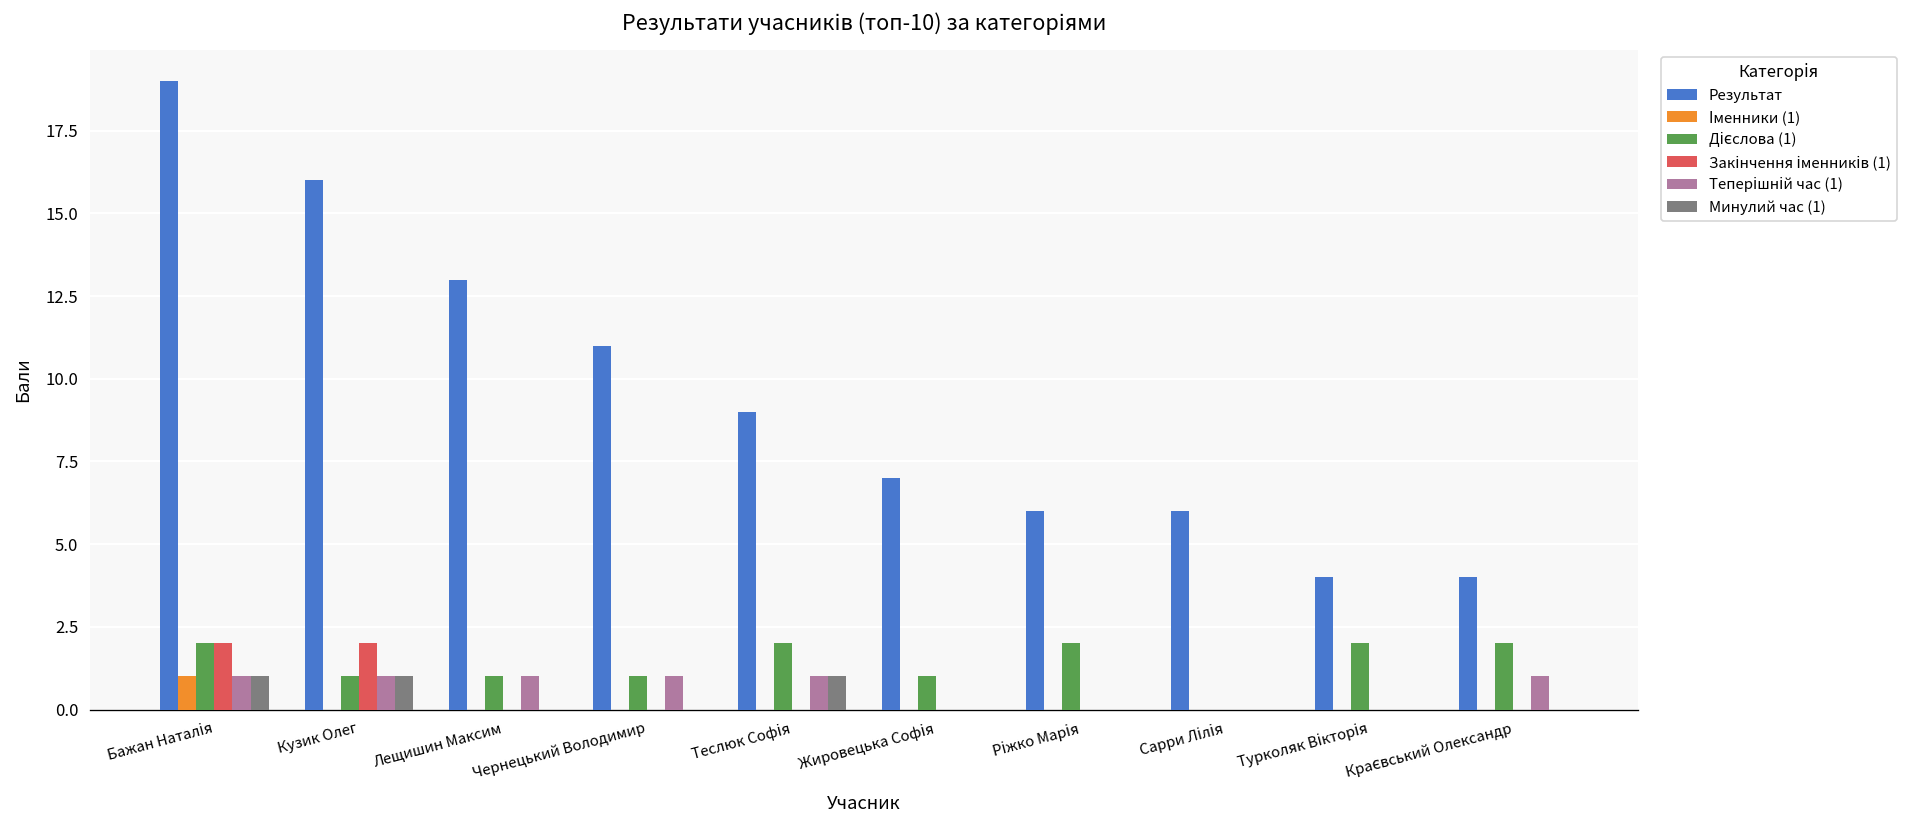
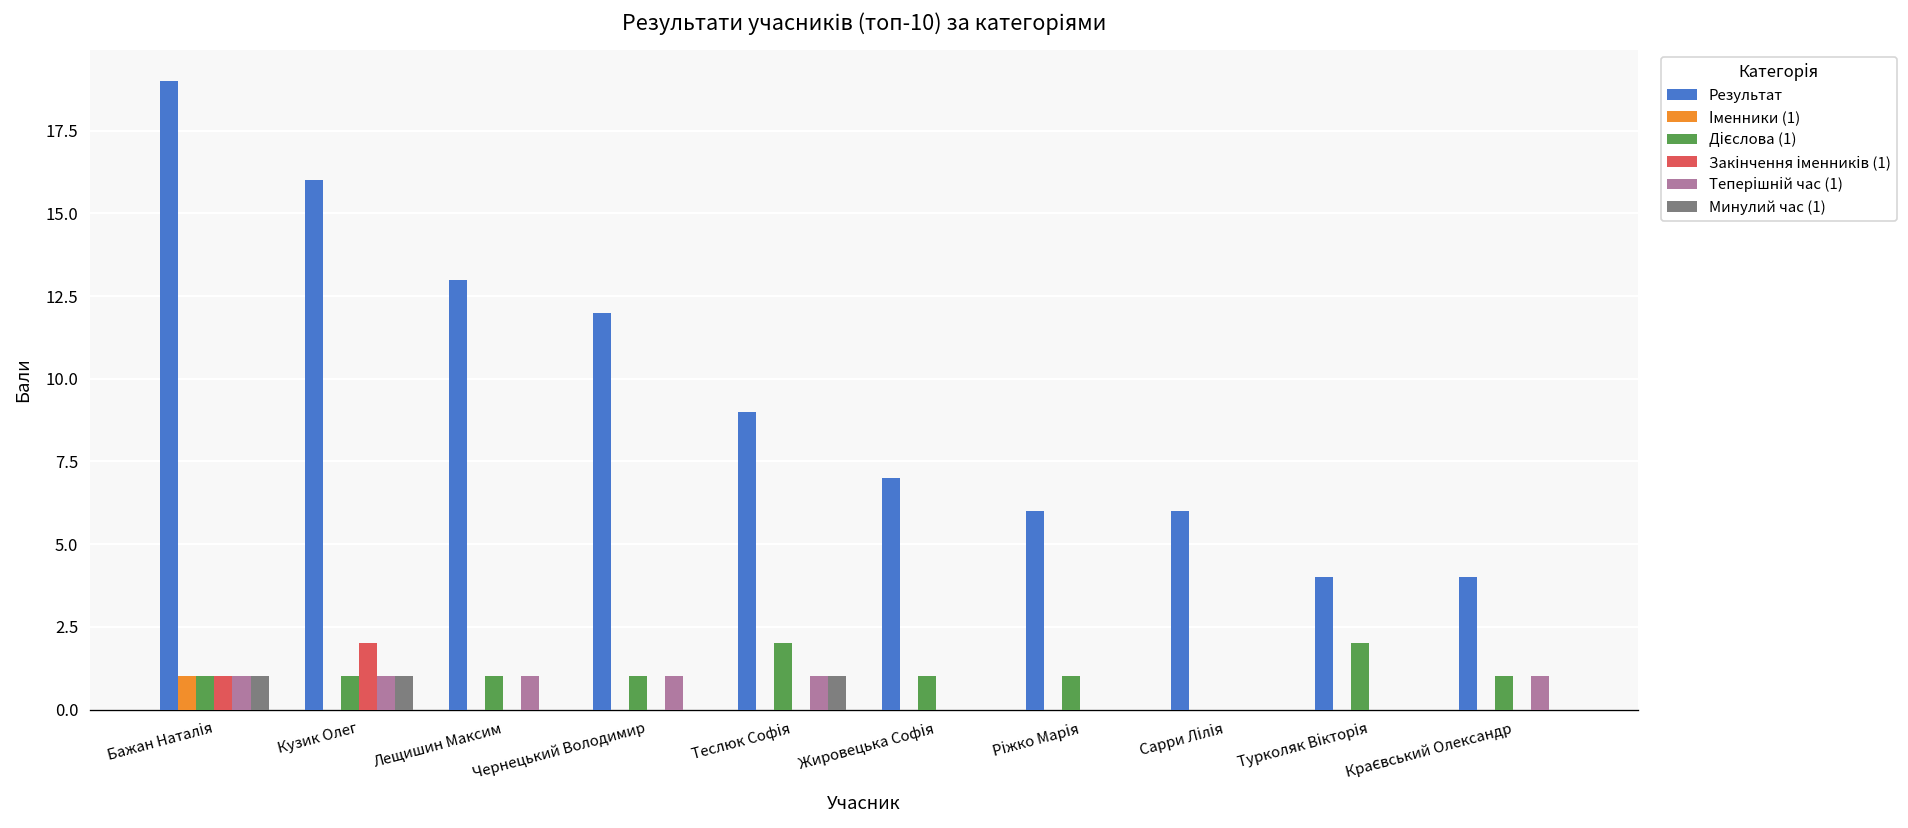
Дієслова (1), Бажан Наталія: 2 -> 1
Закінчення іменників (1), Бажан Наталія: 2 -> 1
Результат, Чернецький Володимир: 11 -> 12
Дієслова (1), Ріжко Марія: 2 -> 1
Дієслова (1), Краєвський Олександр: 2 -> 1
